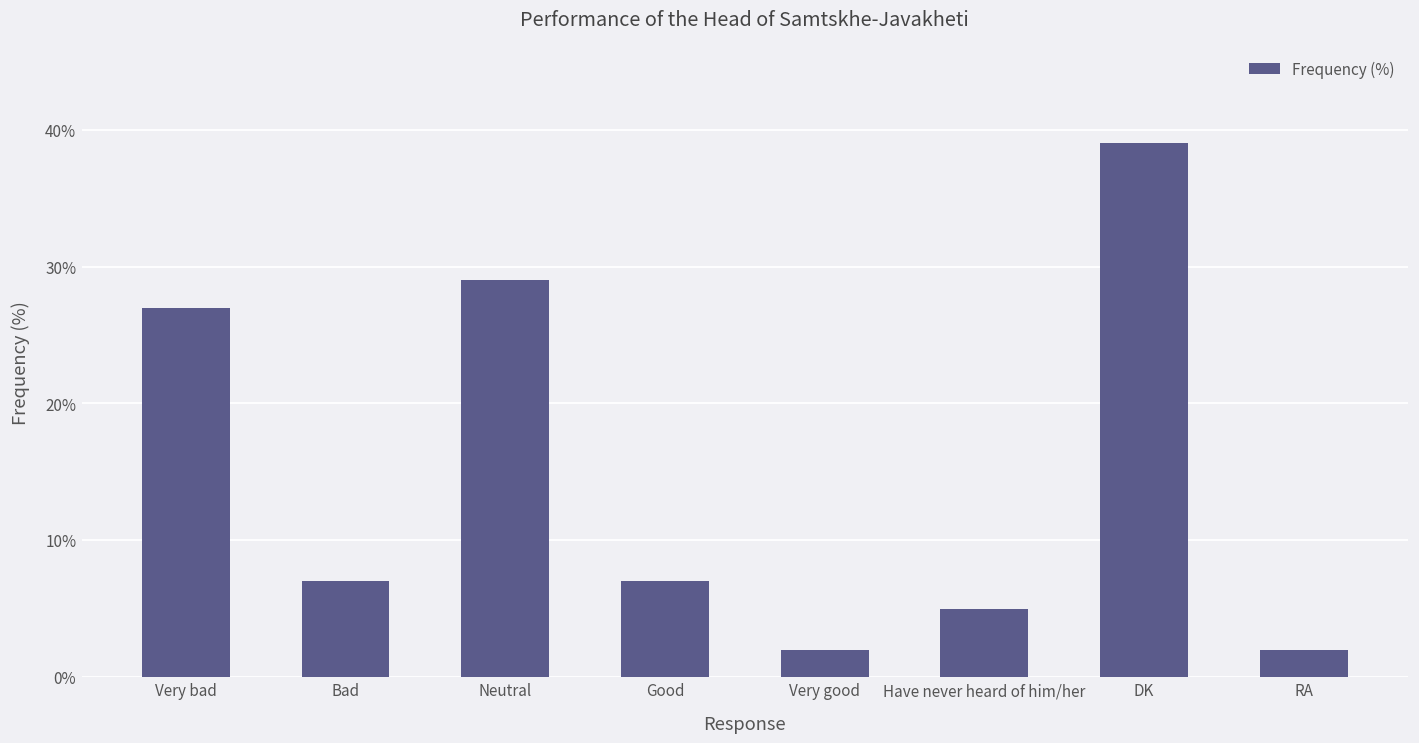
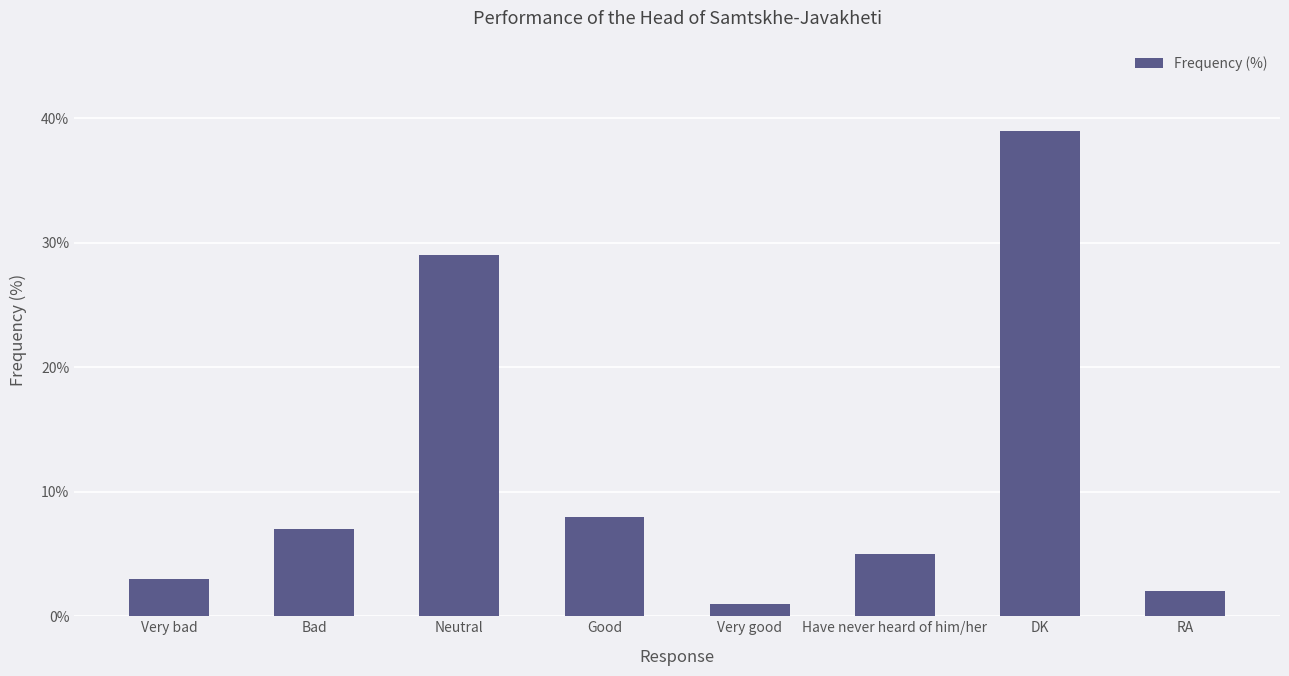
Very bad: 27% -> 3%
Good: 7% -> 8%
Very good: 2% -> 1%
